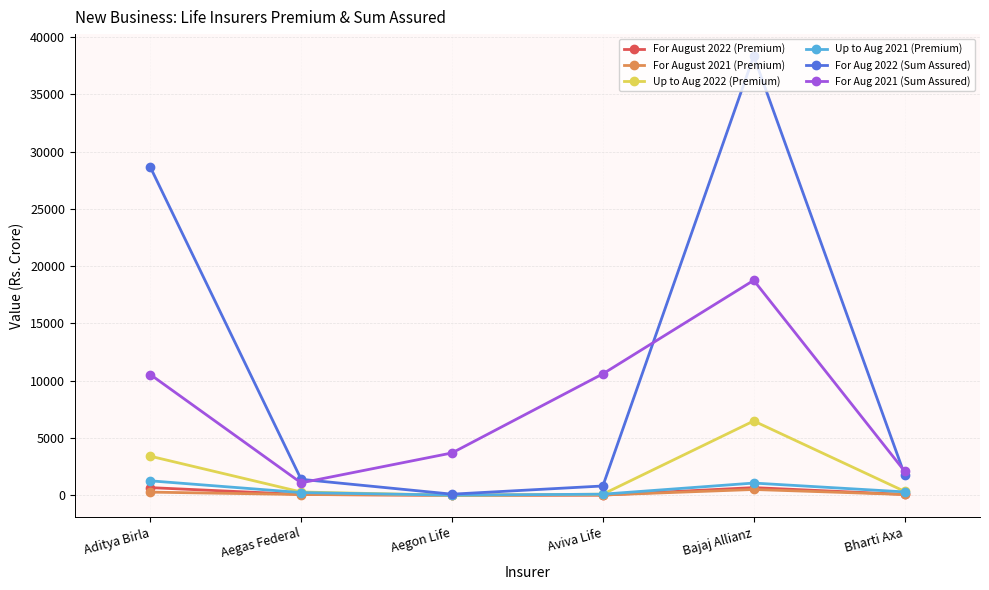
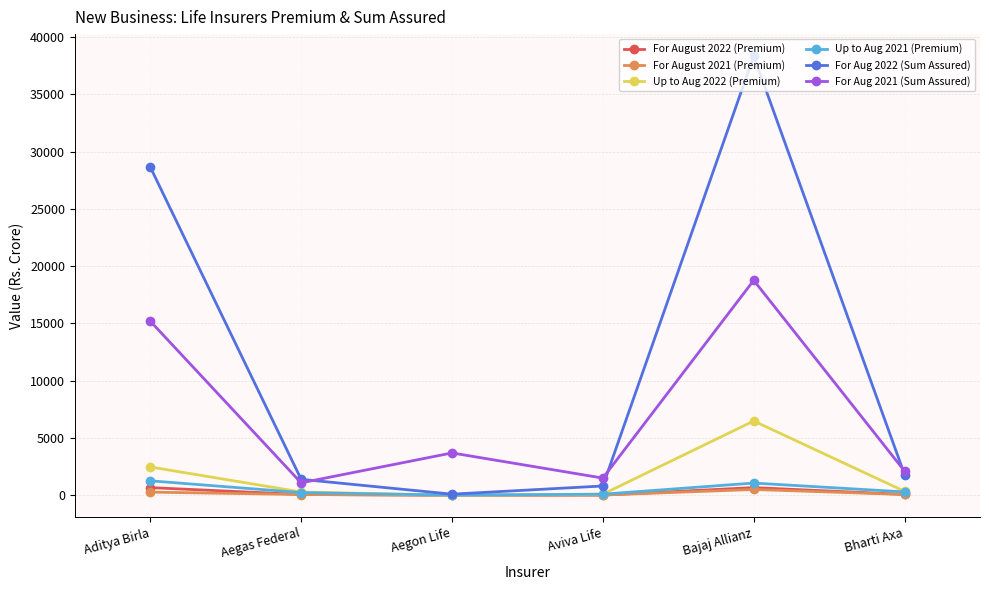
Up to Aug 2022 (Premium), Aditya Birla: 3400 -> 2500
For Aug 2021 (Sum Assured), Aditya Birla: 10500 -> 15200
For Aug 2021 (Sum Assured), Aviva Life: 10600 -> 1500
